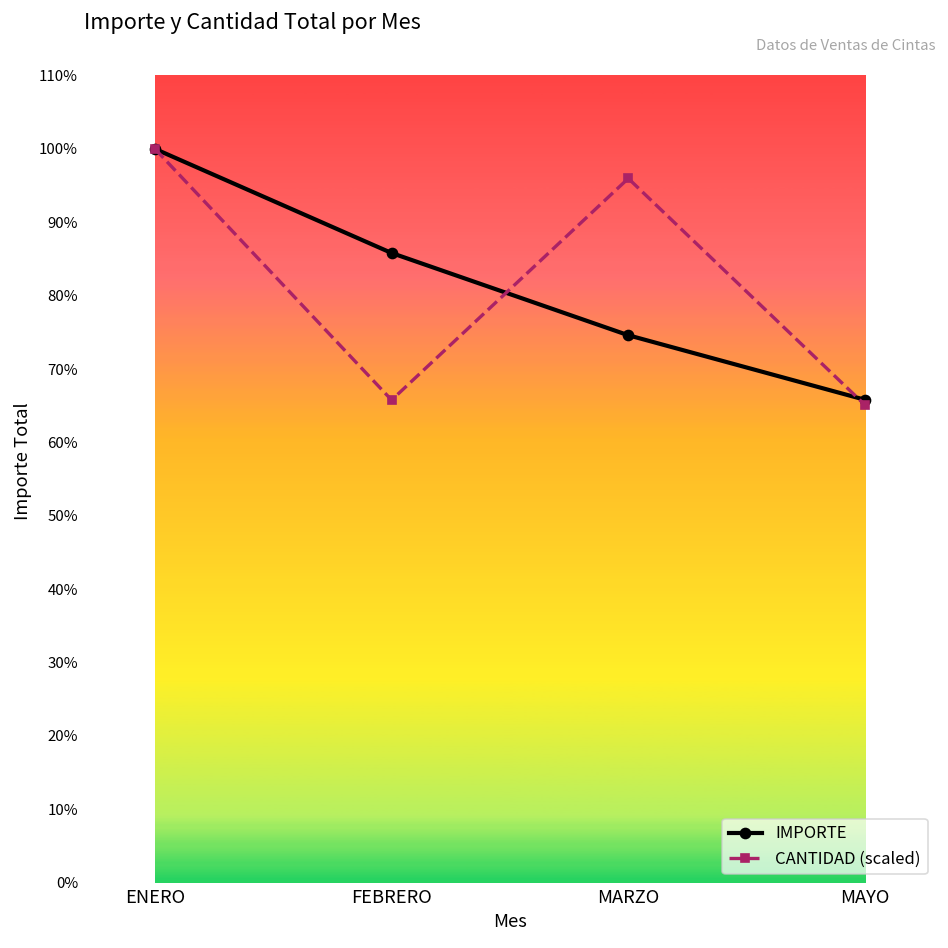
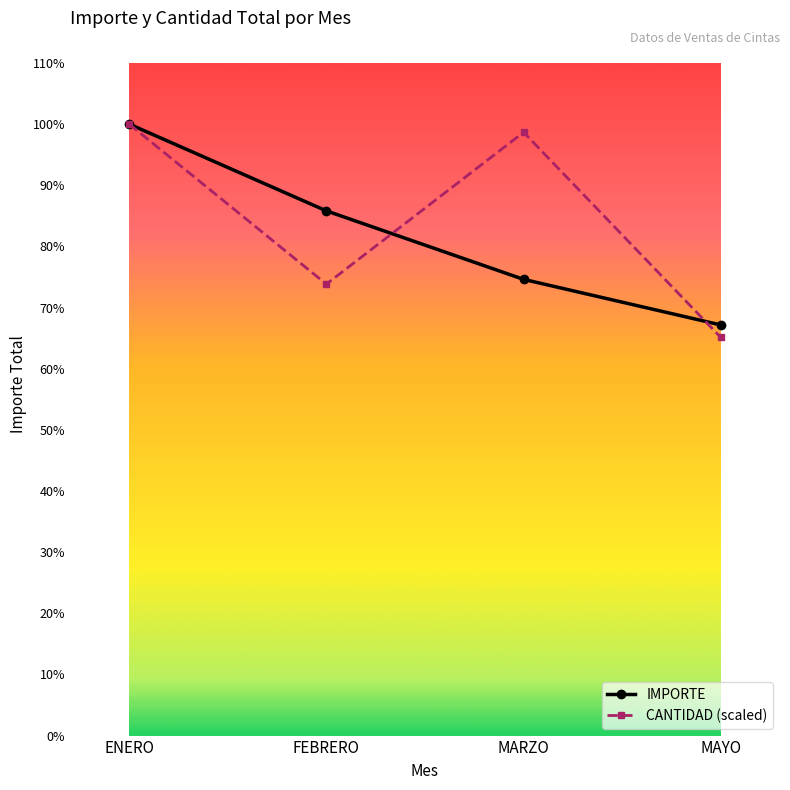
CANTIDAD (scaled), FEBRERO: 66% -> 74%
CANTIDAD (scaled), MARZO: 96% -> 99%
IMPORTE, MAYO: 66% -> 67%
